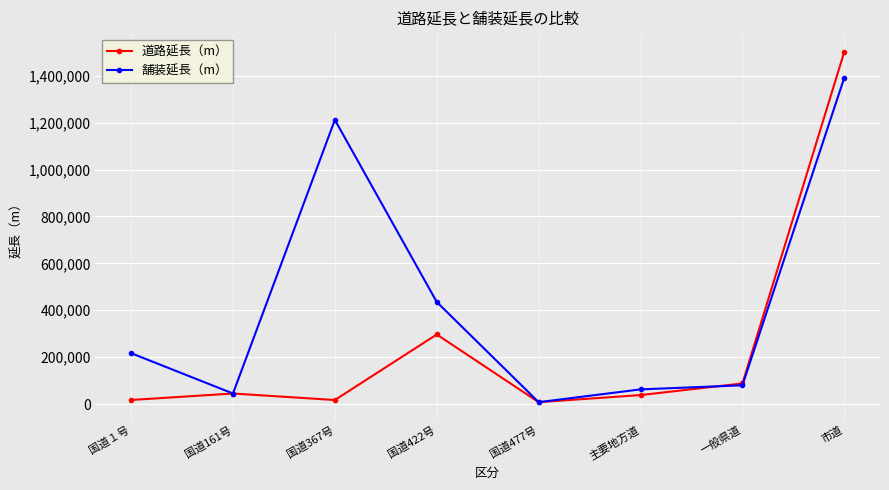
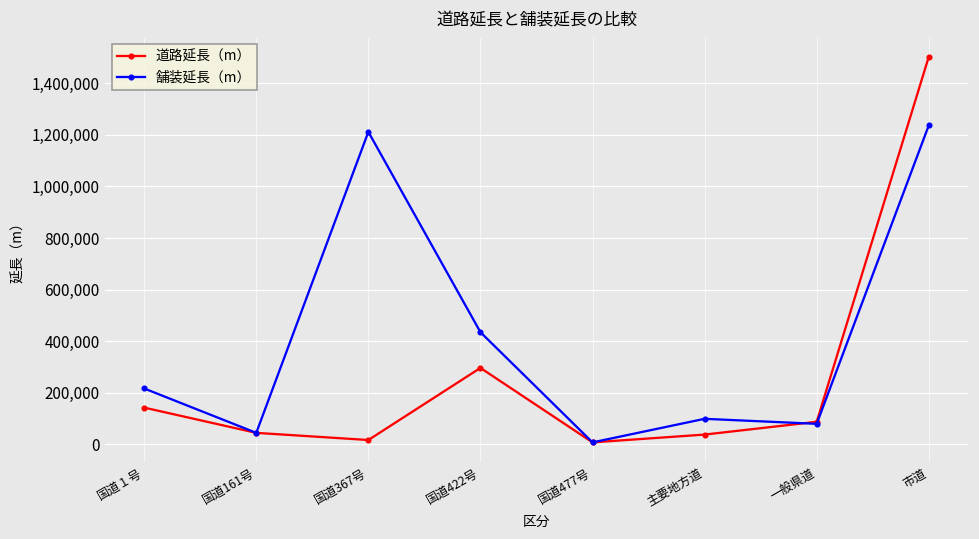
道路延長（m）, 国道１号: 20,000 -> 140,000
舗装延長（m）, 主要地方道: 60,000 -> 100,000
舗装延長（m）, 市道: 1,390,000 -> 1,240,000
